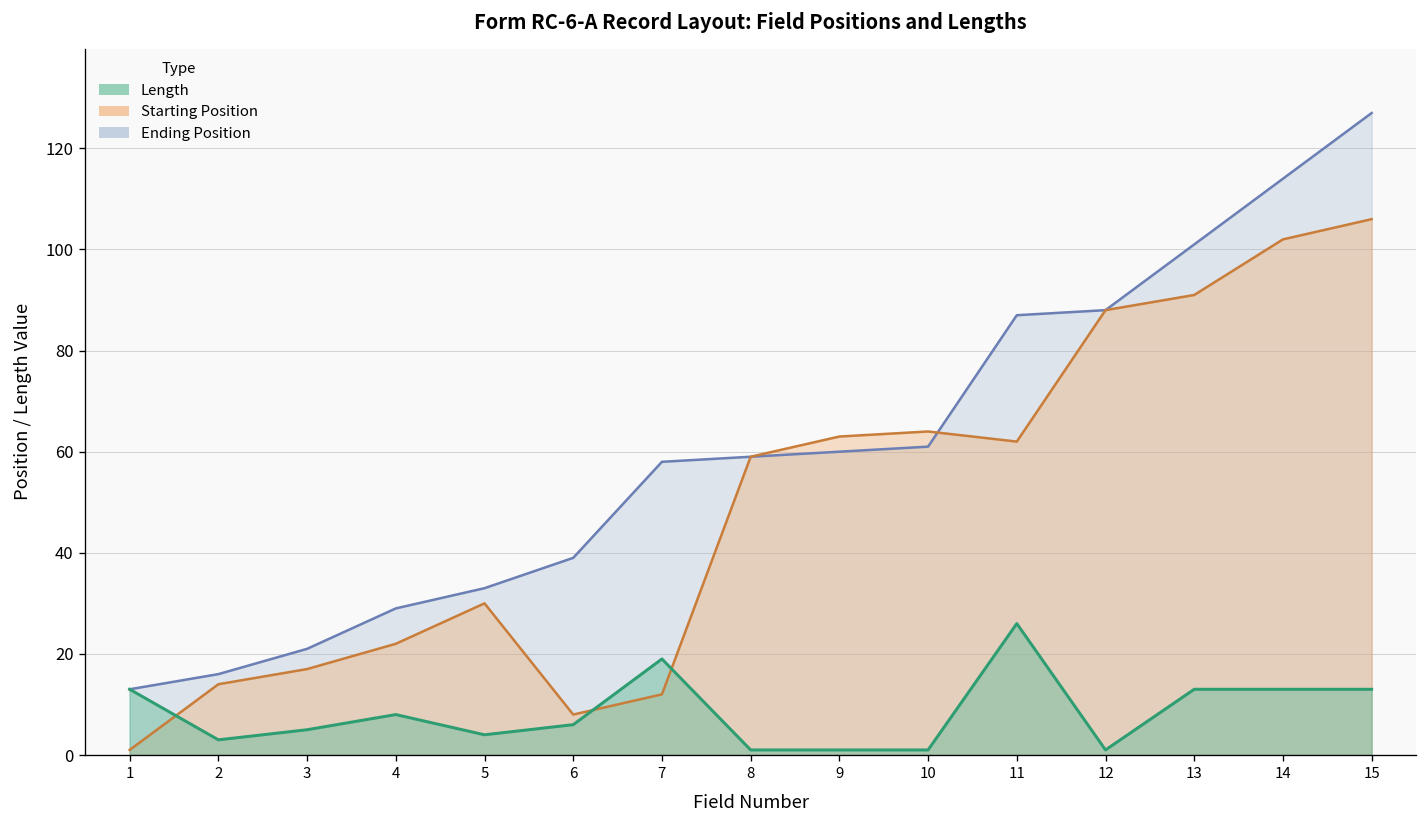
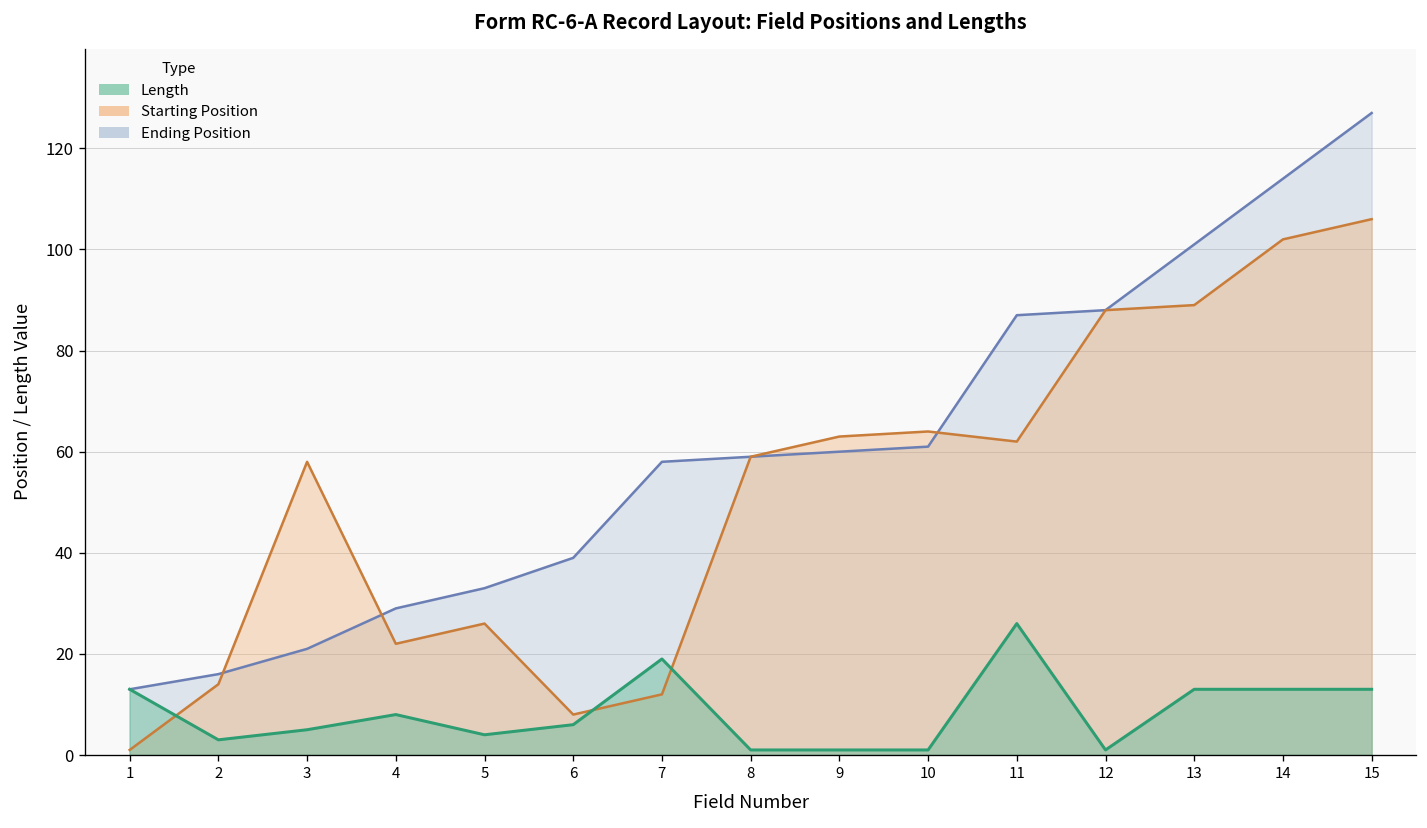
Starting Position, 3: 17 -> 58
Starting Position, 5: 30 -> 26
Starting Position, 13: 91 -> 89
